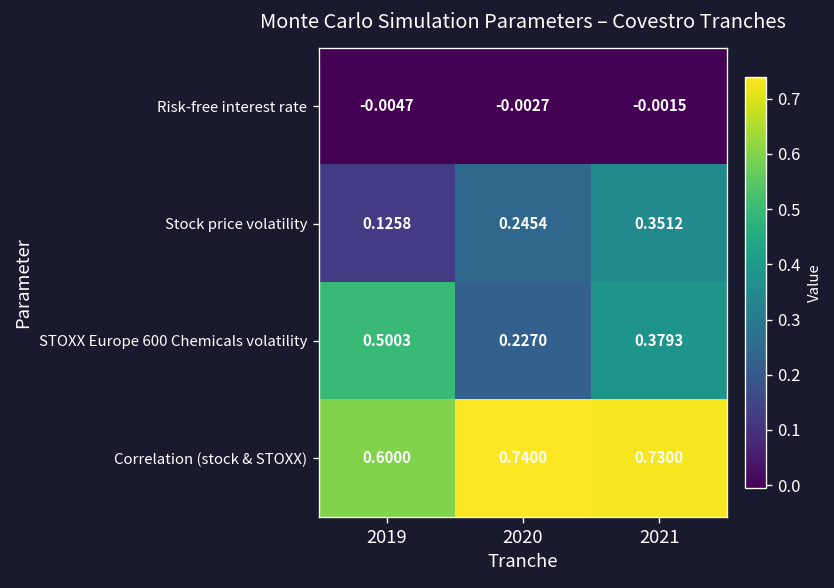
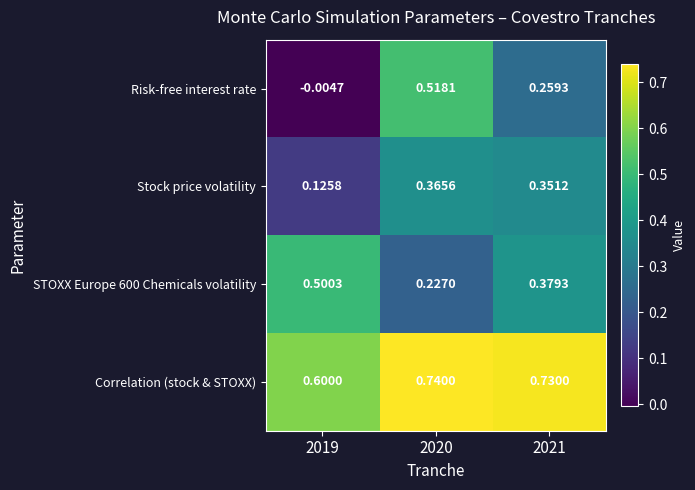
Risk-free interest rate, 2020: -0.0027 -> 0.5181
Risk-free interest rate, 2021: -0.0015 -> 0.2593
Stock price volatility, 2020: 0.2454 -> 0.3656
